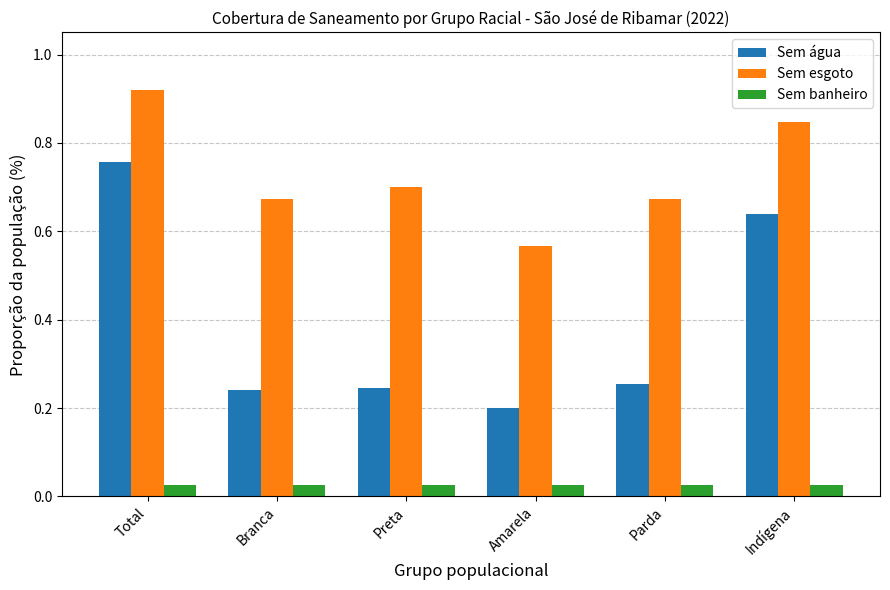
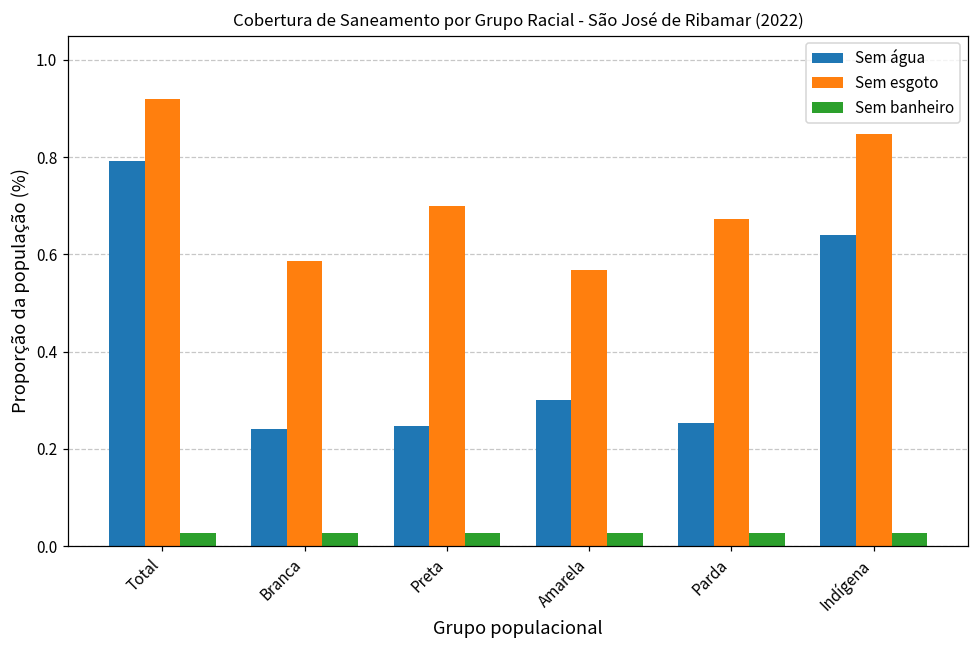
Sem água, Total: 0.76 -> 0.79
Sem esgoto, Branca: 0.67 -> 0.59
Sem água, Amarela: 0.2 -> 0.3
